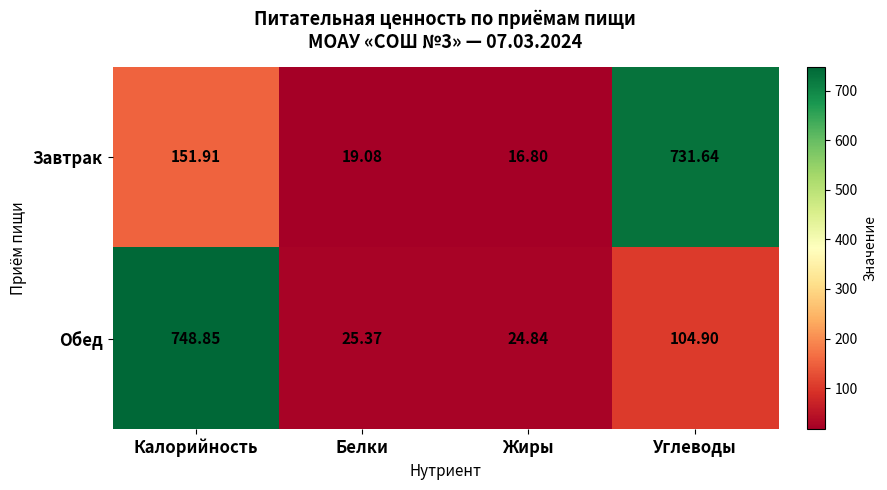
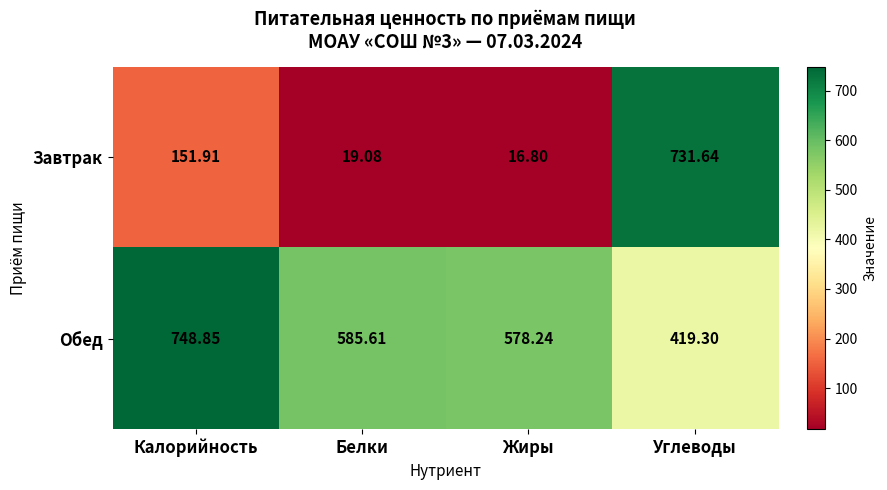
Обед, Белки: 25.37 -> 585.61
Обед, Жиры: 24.84 -> 578.24
Обед, Углеводы: 104.90 -> 419.30
